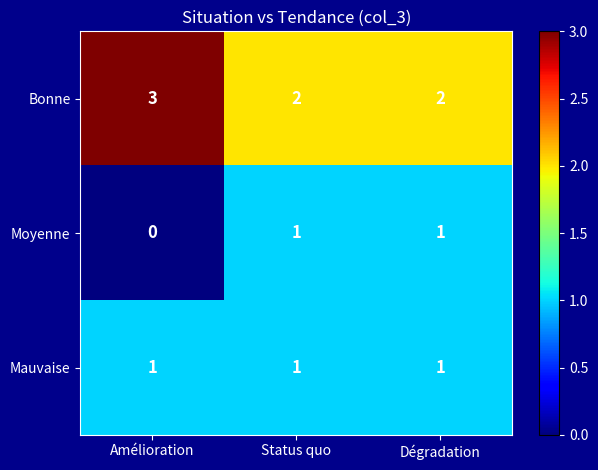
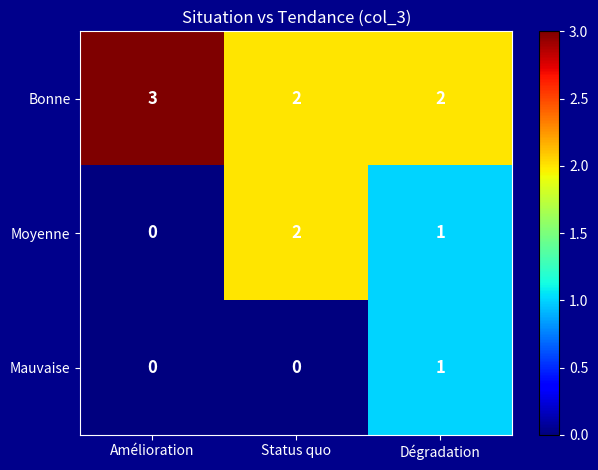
Moyenne, Status quo: 1 -> 2
Mauvaise, Amélioration: 1 -> 0
Mauvaise, Status quo: 1 -> 0
